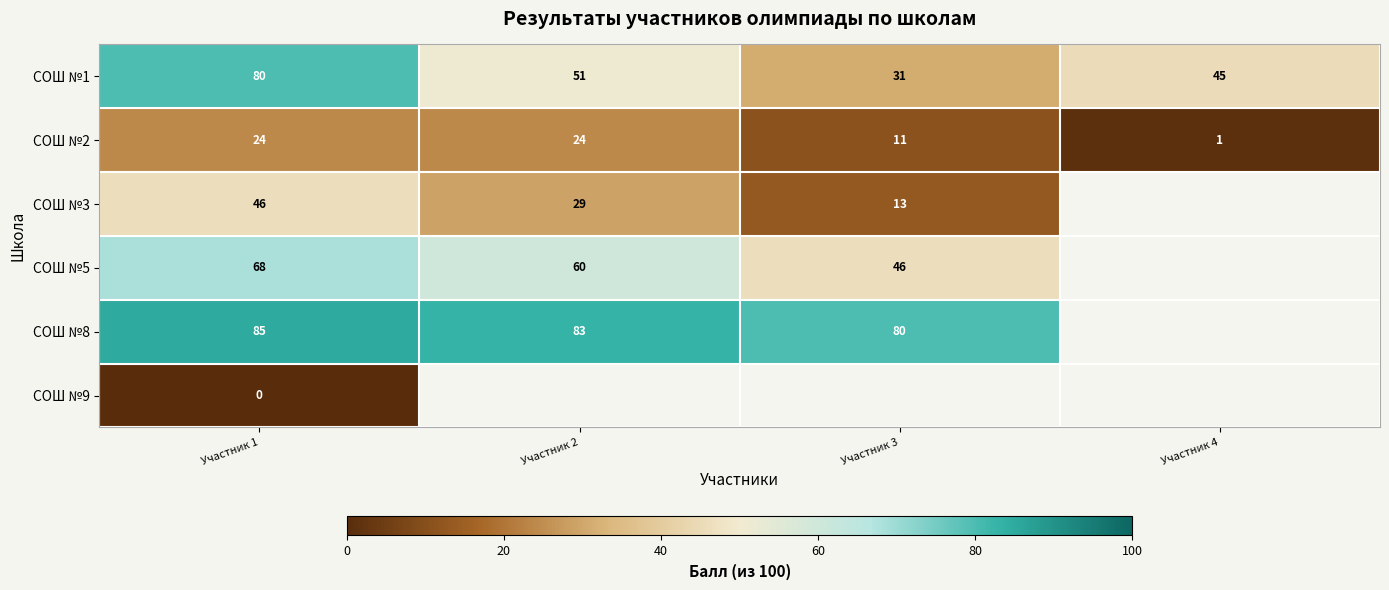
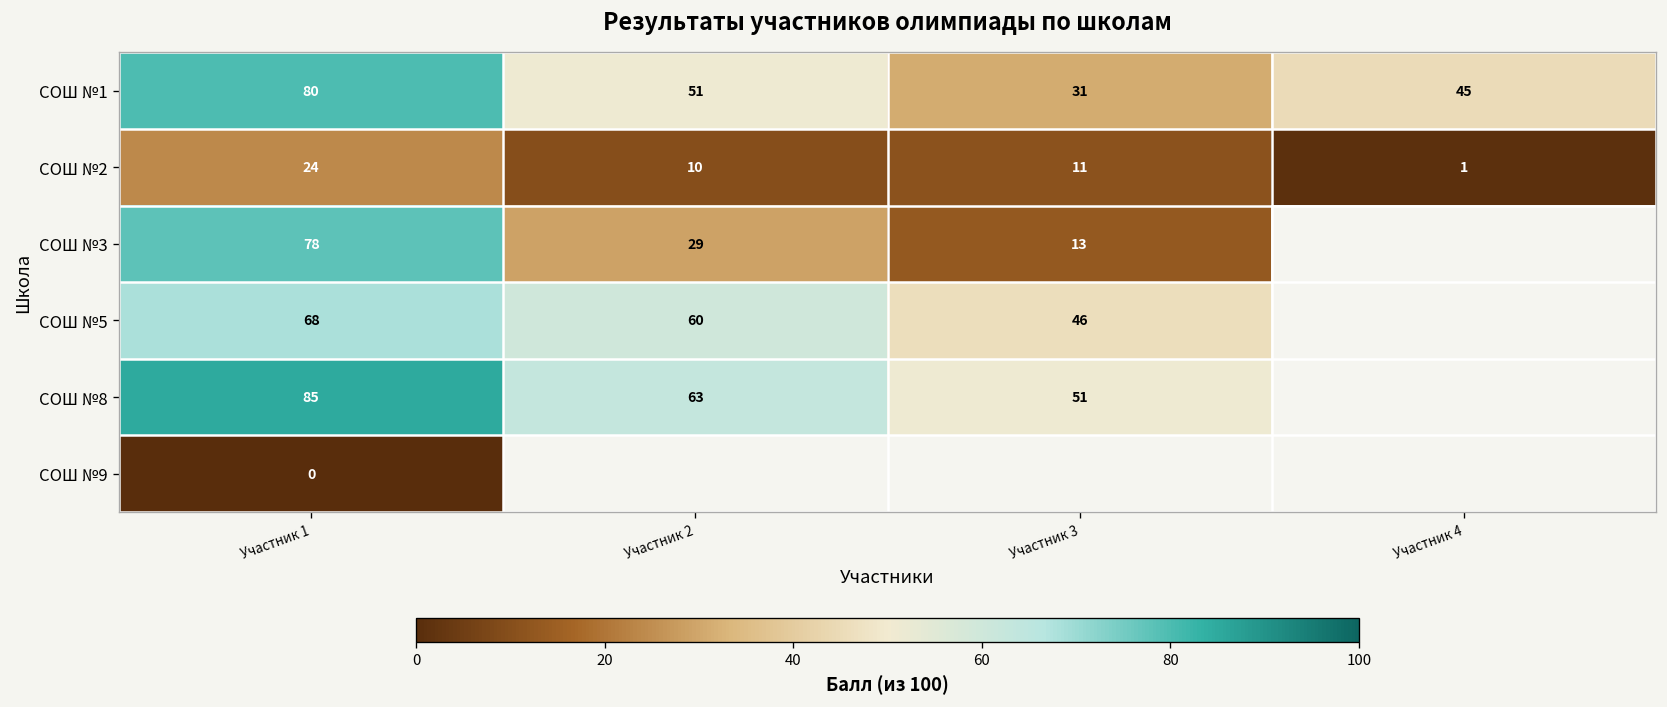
СОШ №2, Участник 2: 24 -> 10
СОШ №3, Участник 1: 46 -> 78
СОШ №8, Участник 2: 83 -> 63
СОШ №8, Участник 3: 80 -> 51
